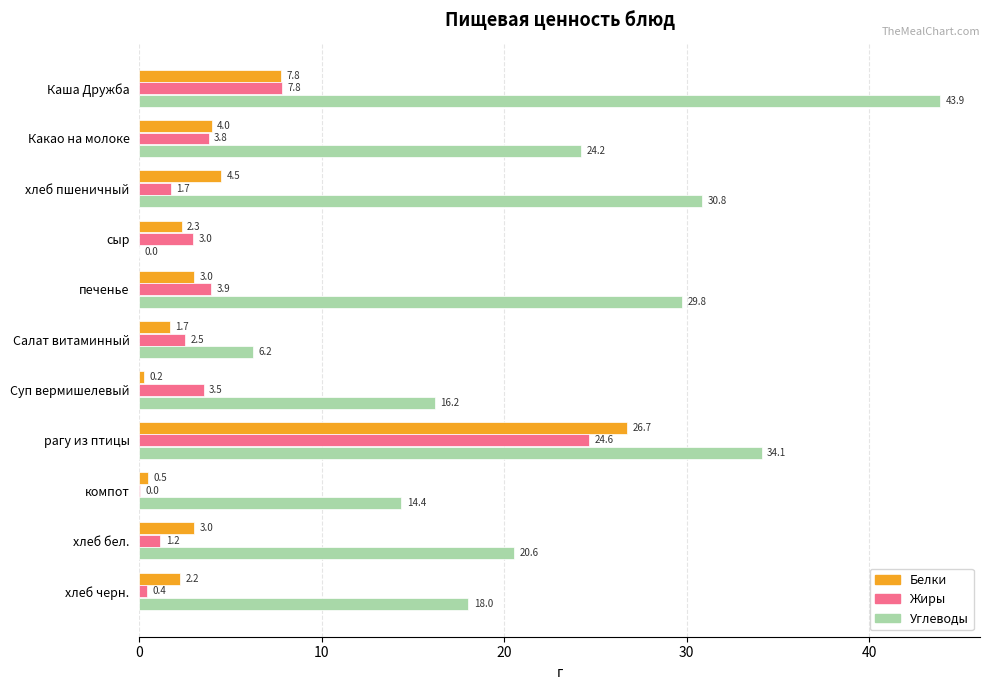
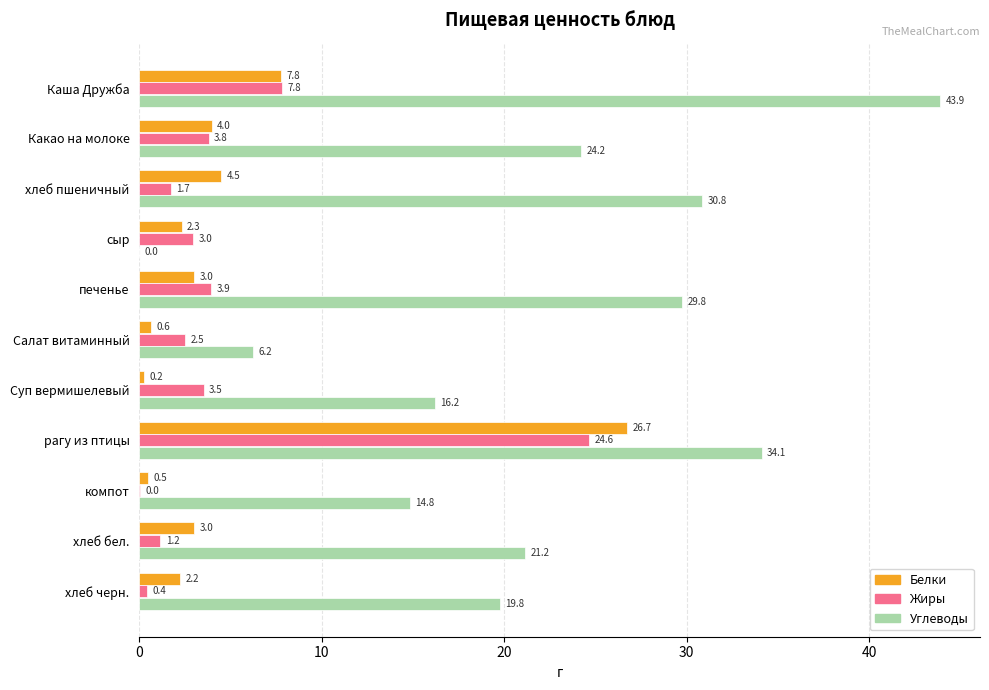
Белки, Салат витаминный: 1.7 -> 0.6
Углеводы, компот: 14.4 -> 14.8
Углеводы, хлеб бел.: 20.6 -> 21.2
Углеводы, хлеб черн.: 18.0 -> 19.8
